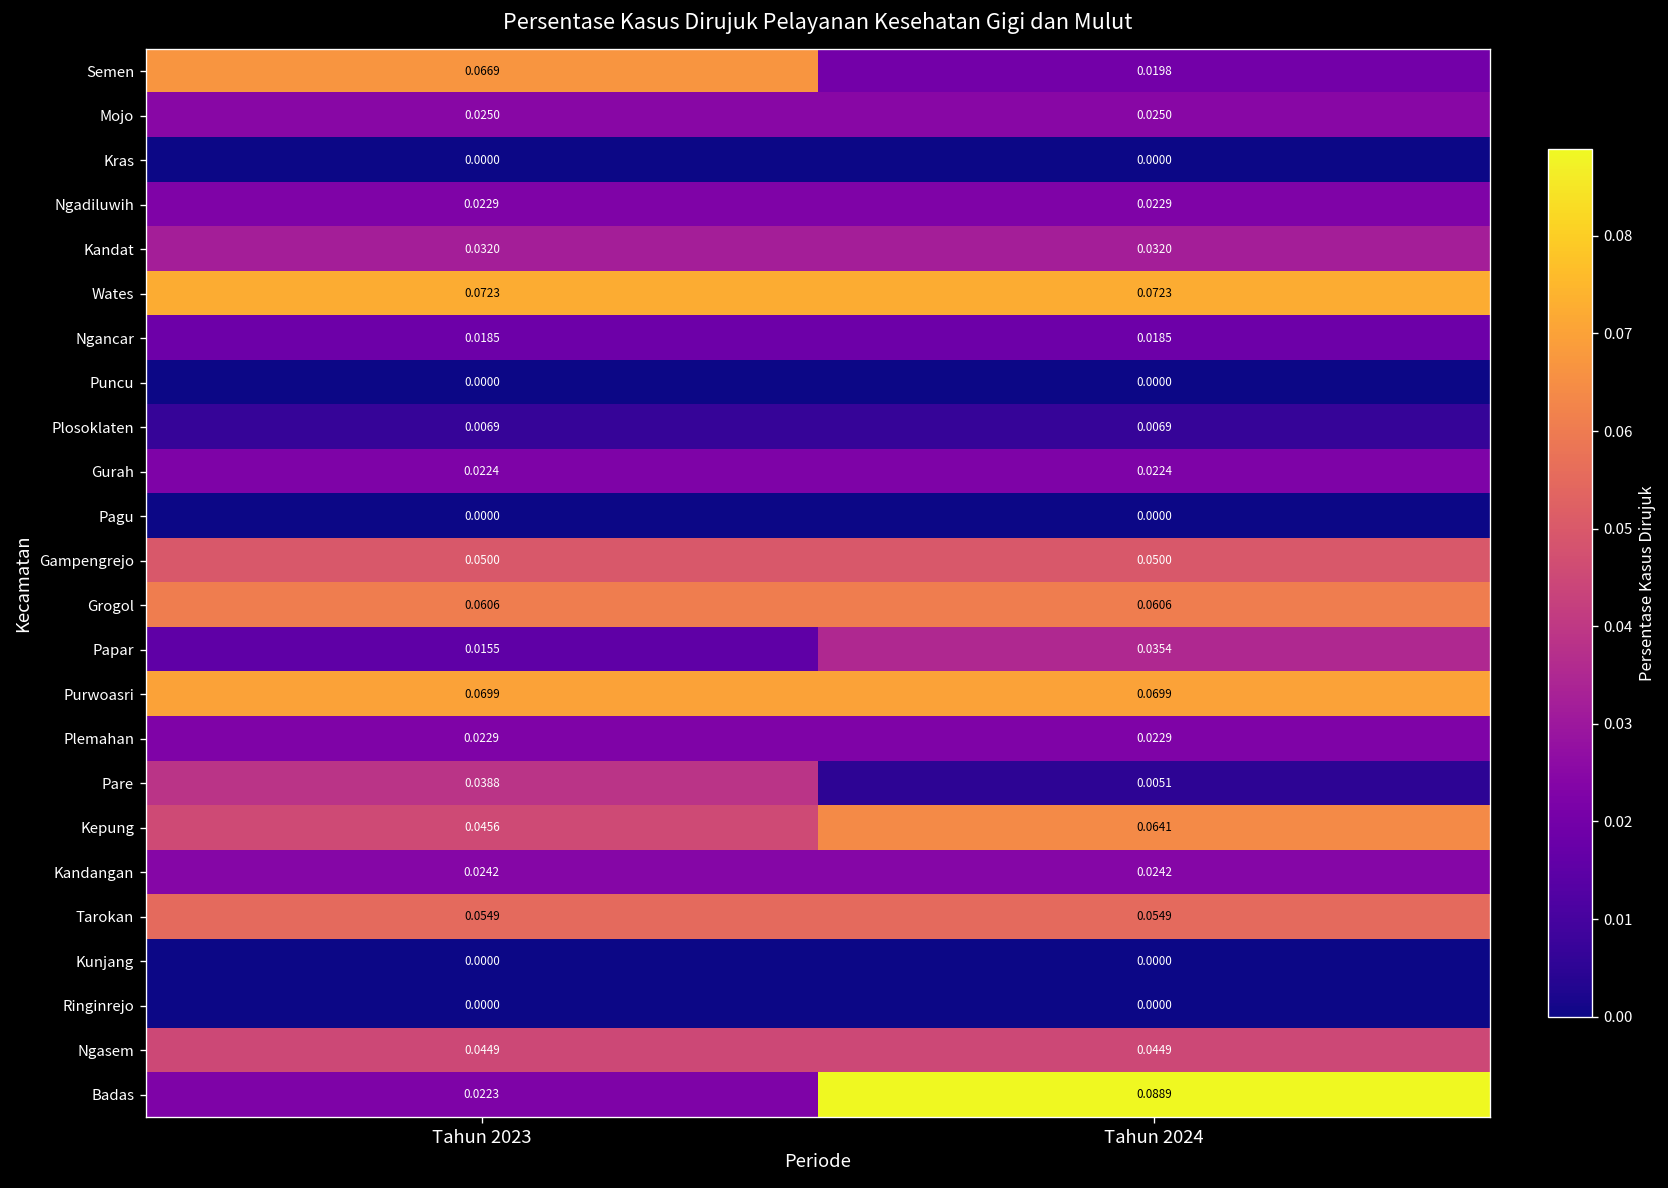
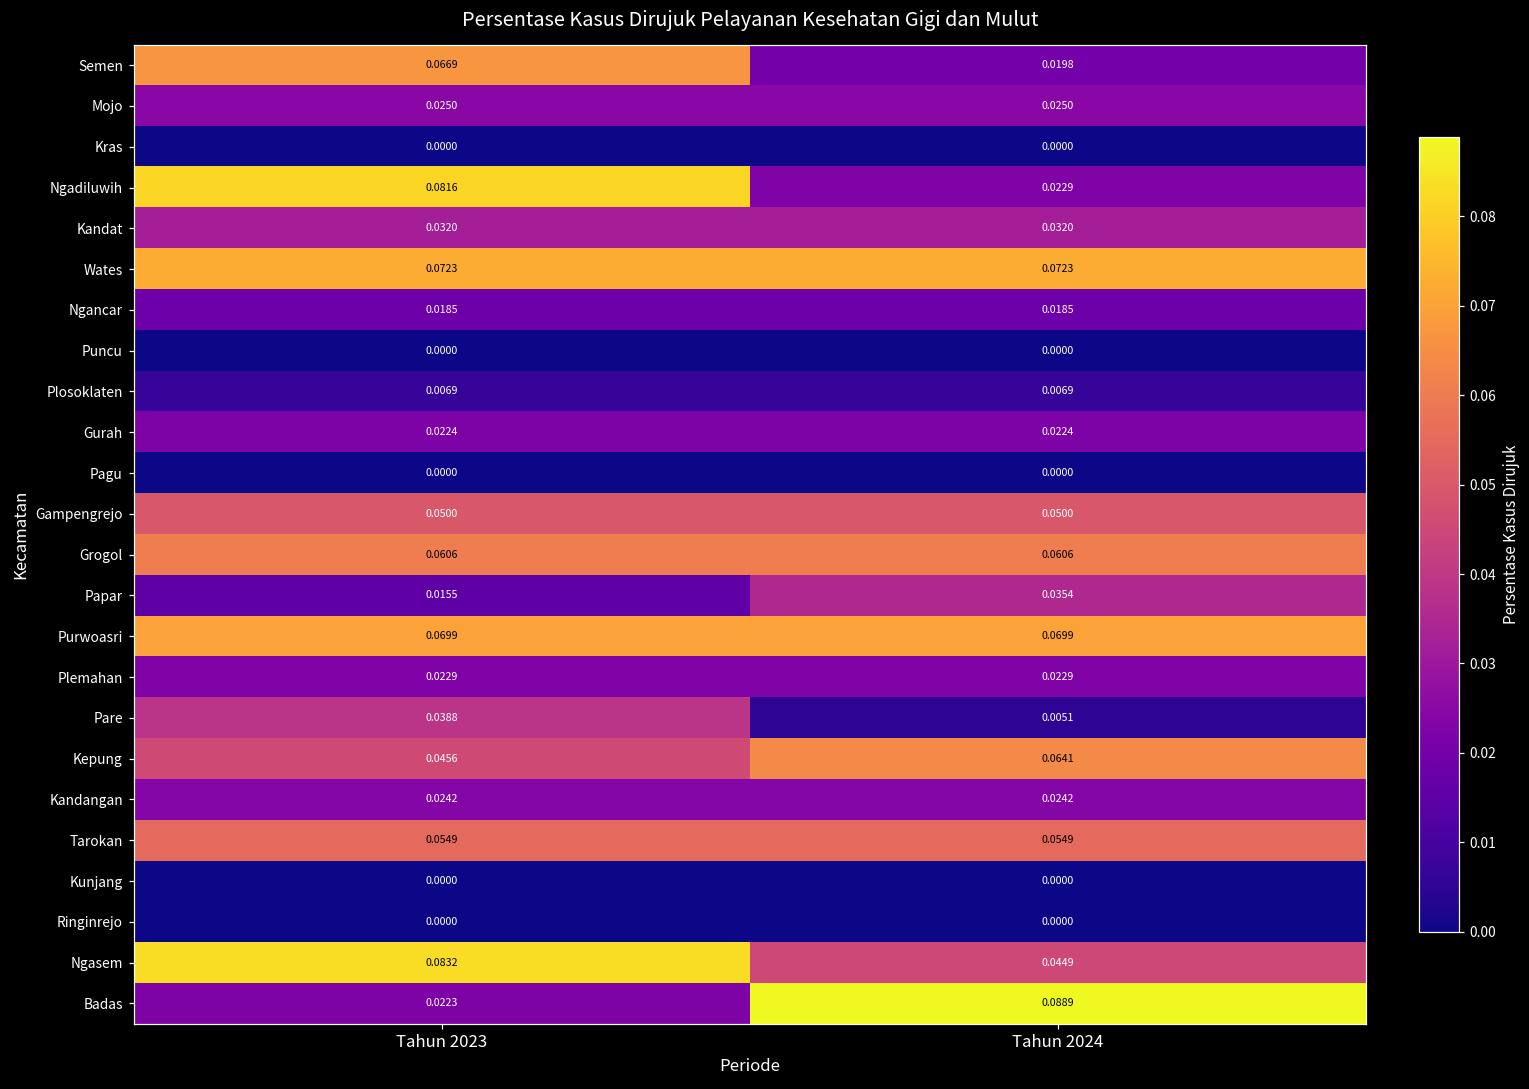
Ngadiluwih, Tahun 2023: 0.0229 -> 0.0816
Ngasem, Tahun 2023: 0.0449 -> 0.0832
